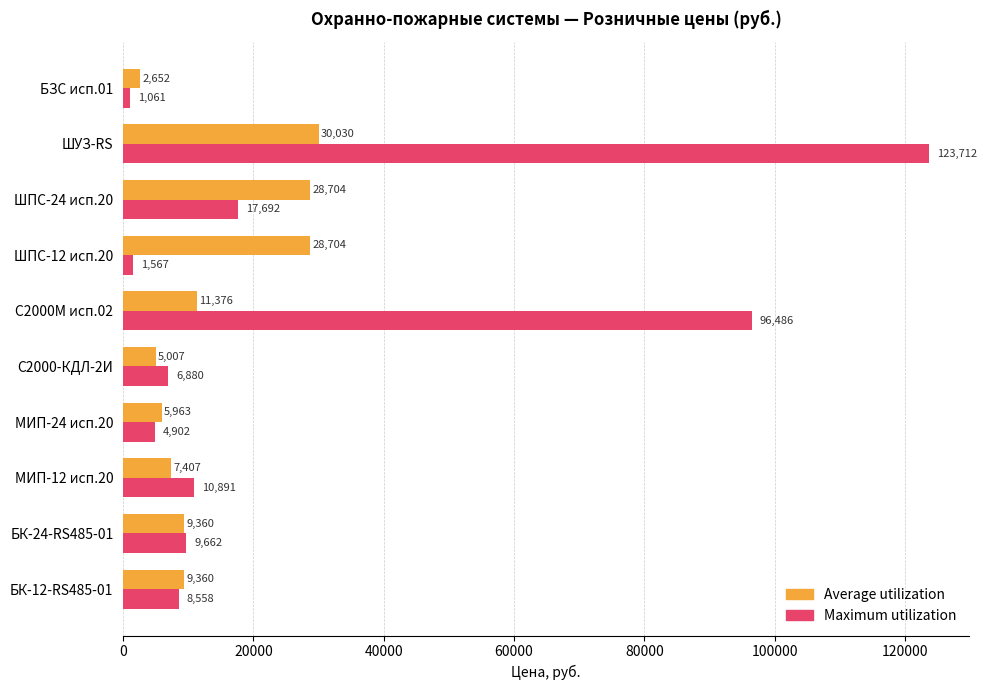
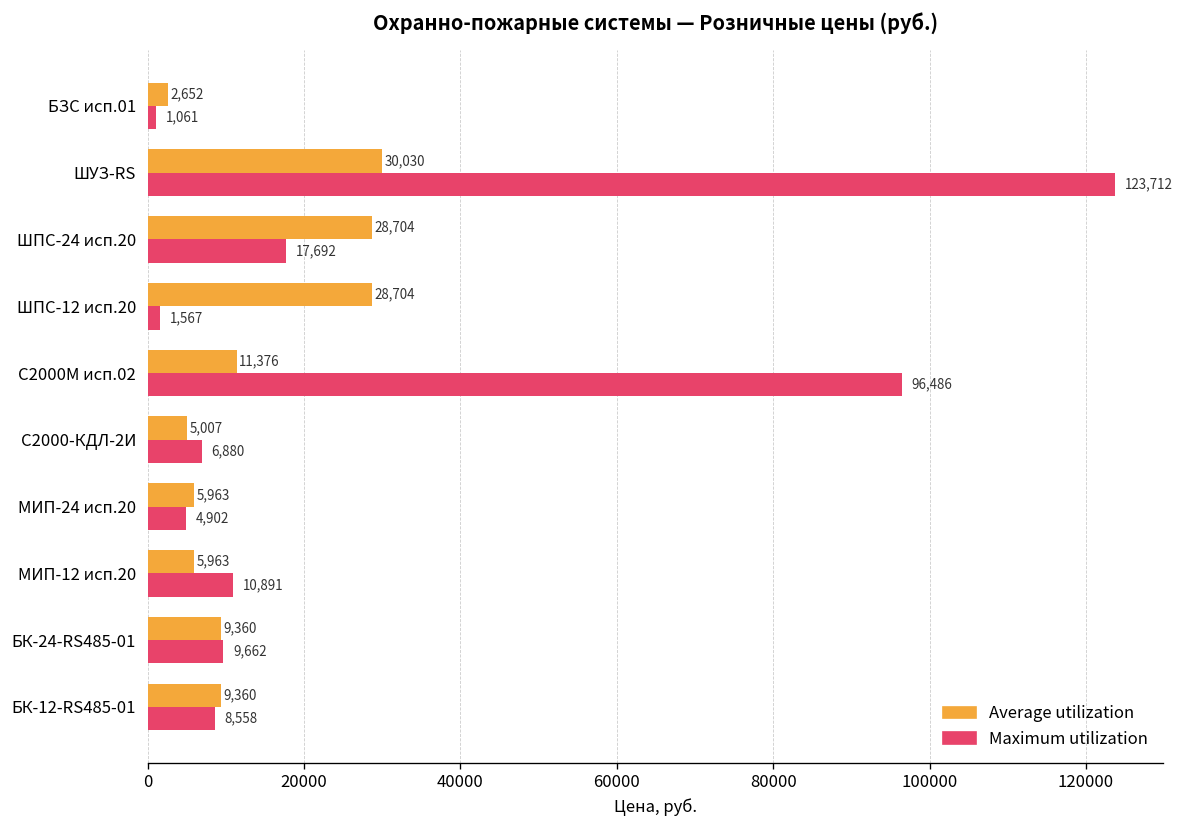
Average utilization, МИП-12 исп.20: 7,407 -> 5,963
